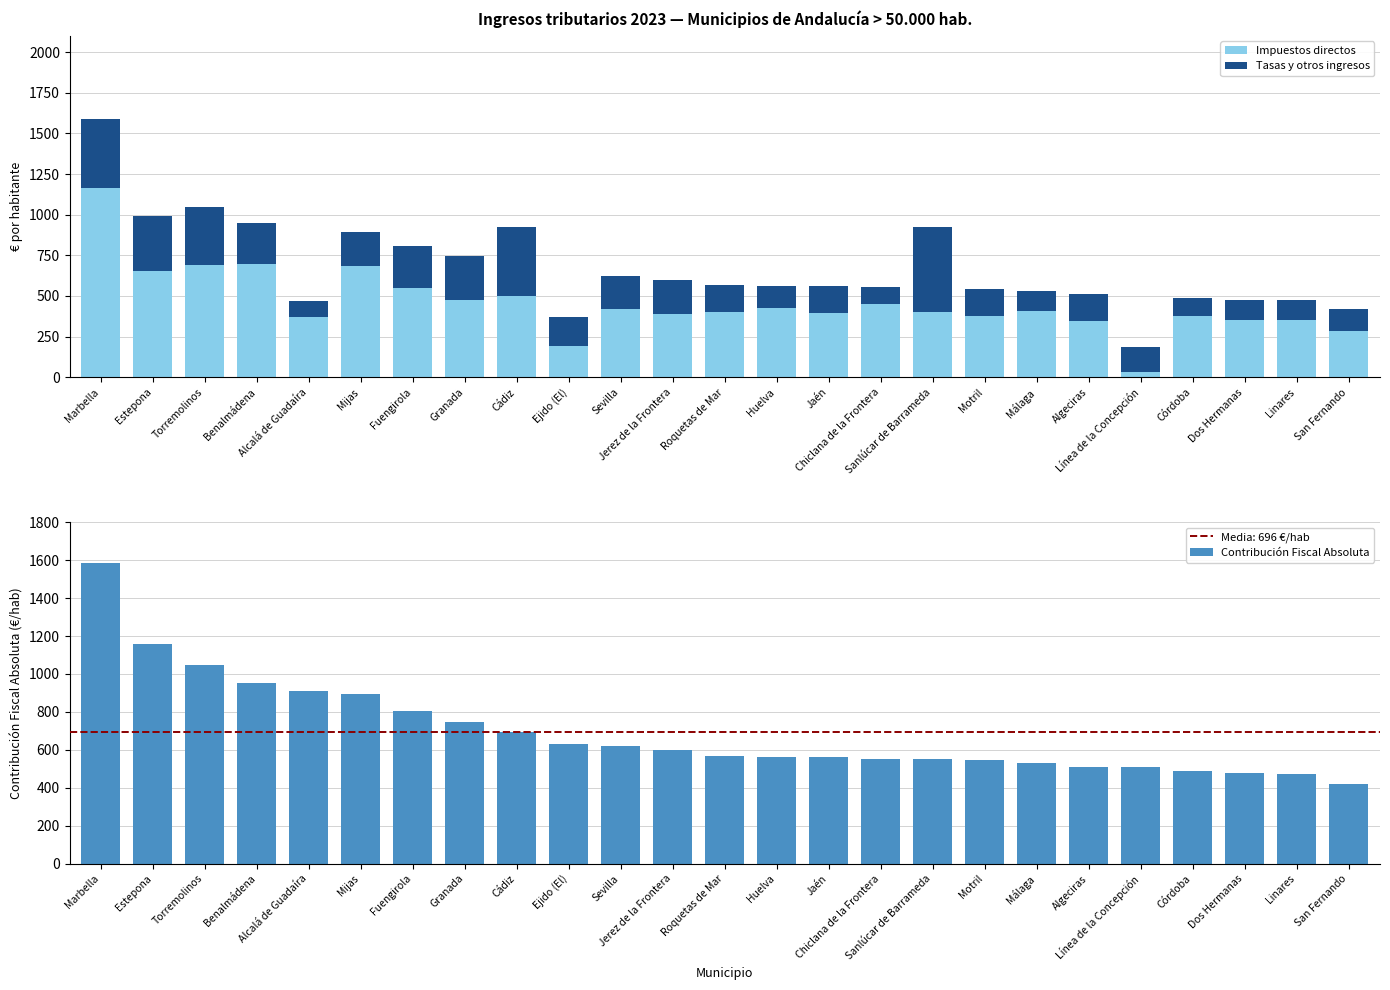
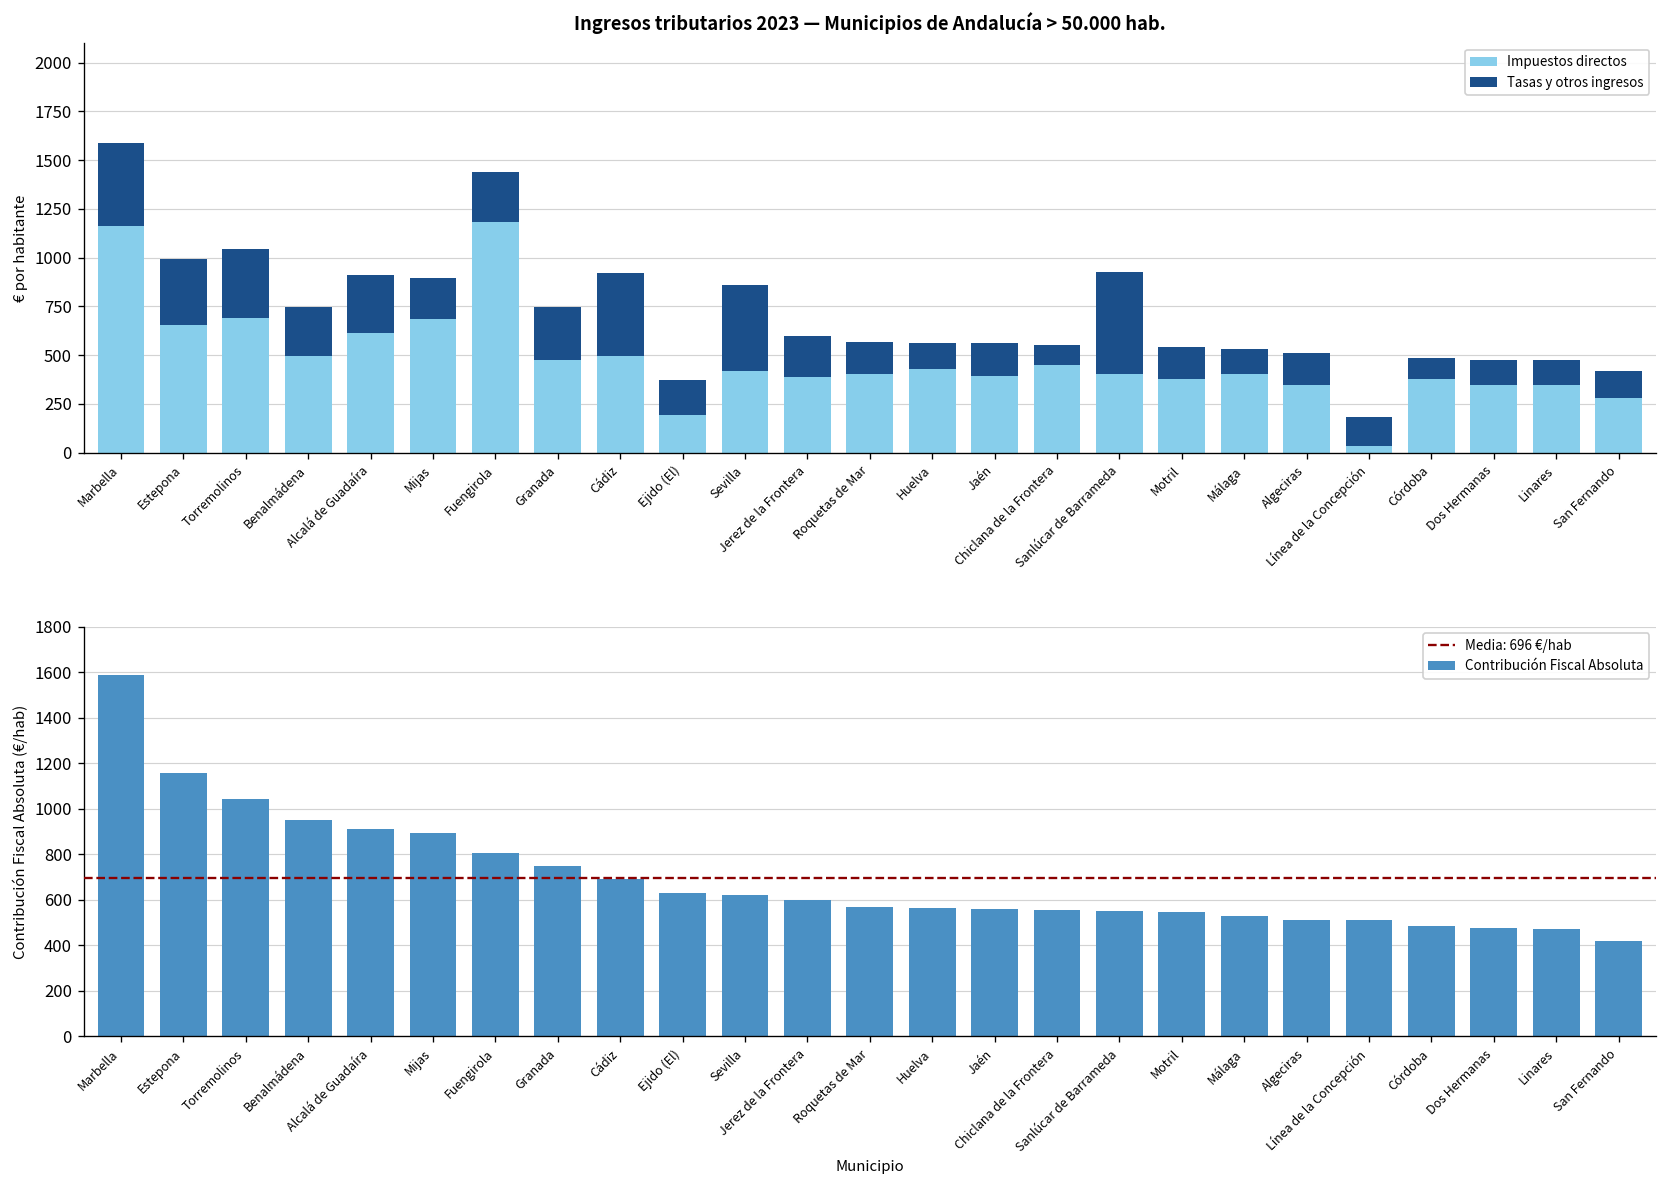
Ingresos tributarios 2023 — Municipios de Andalucía > 50.000 hab., Impuestos directos, Benalmádena: 700 -> 490
Ingresos tributarios 2023 — Municipios de Andalucía > 50.000 hab., Impuestos directos, Alcalá de Guadaíra: 370 -> 610
Ingresos tributarios 2023 — Municipios de Andalucía > 50.000 hab., Tasas y otros ingresos, Alcalá de Guadaíra: 100 -> 300
Ingresos tributarios 2023 — Municipios de Andalucía > 50.000 hab., Impuestos directos, Fuengirola: 550 -> 1180
Ingresos tributarios 2023 — Municipios de Andalucía > 50.000 hab., Tasas y otros ingresos, Sevilla: 200 -> 440
